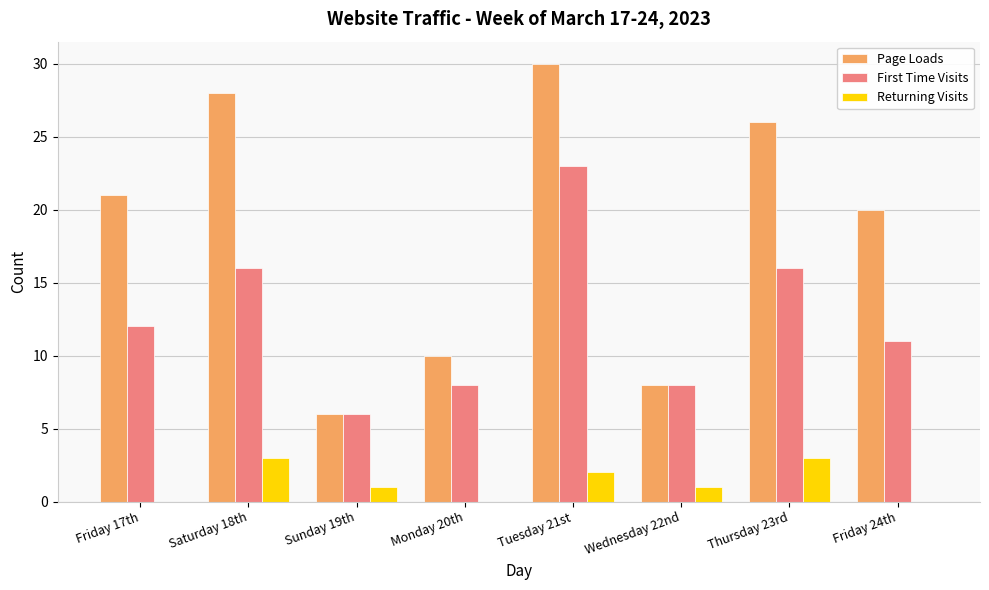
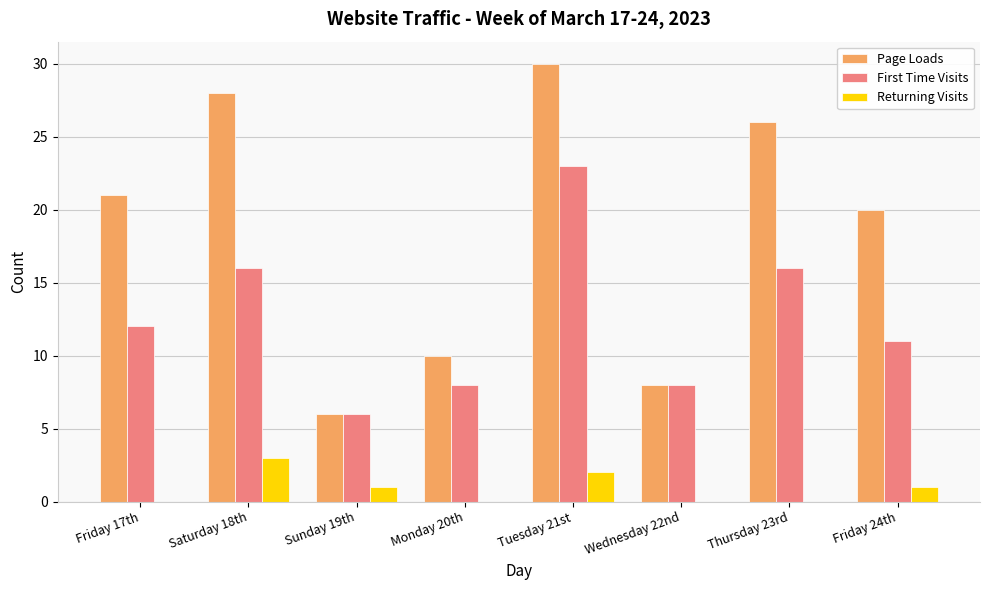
Returning Visits, Wednesday 22nd: 1 -> 0
Returning Visits, Thursday 23rd: 3 -> 0
Returning Visits, Friday 24th: 0 -> 1
